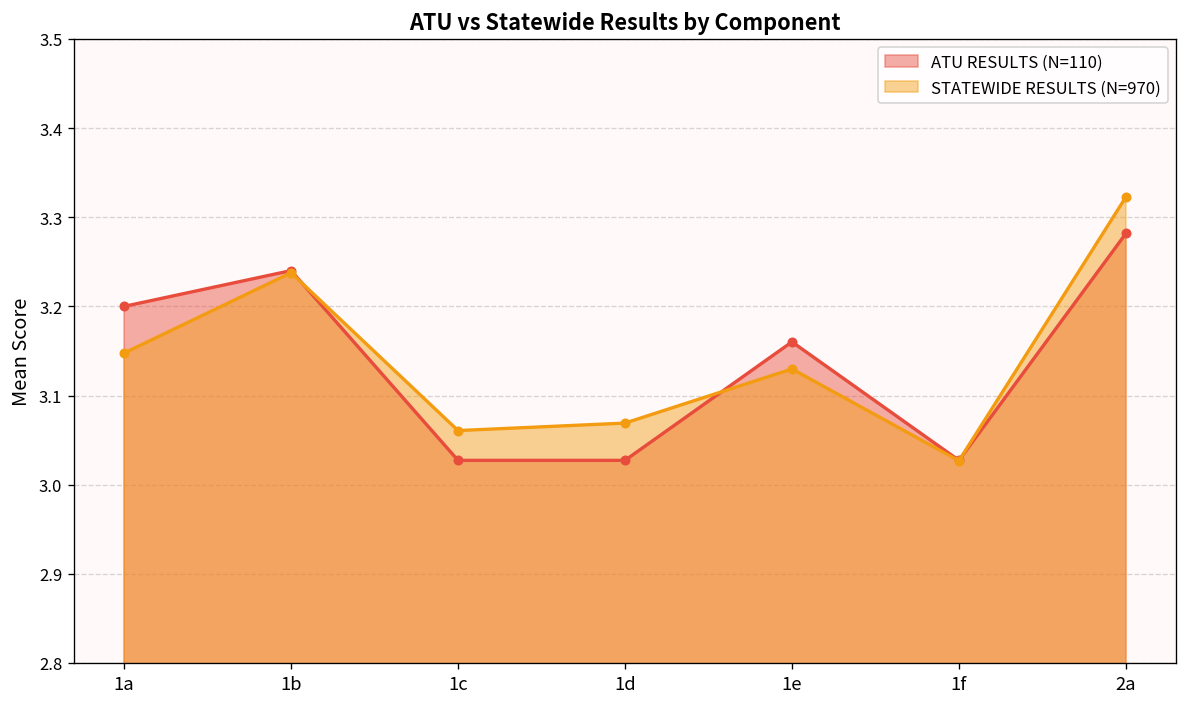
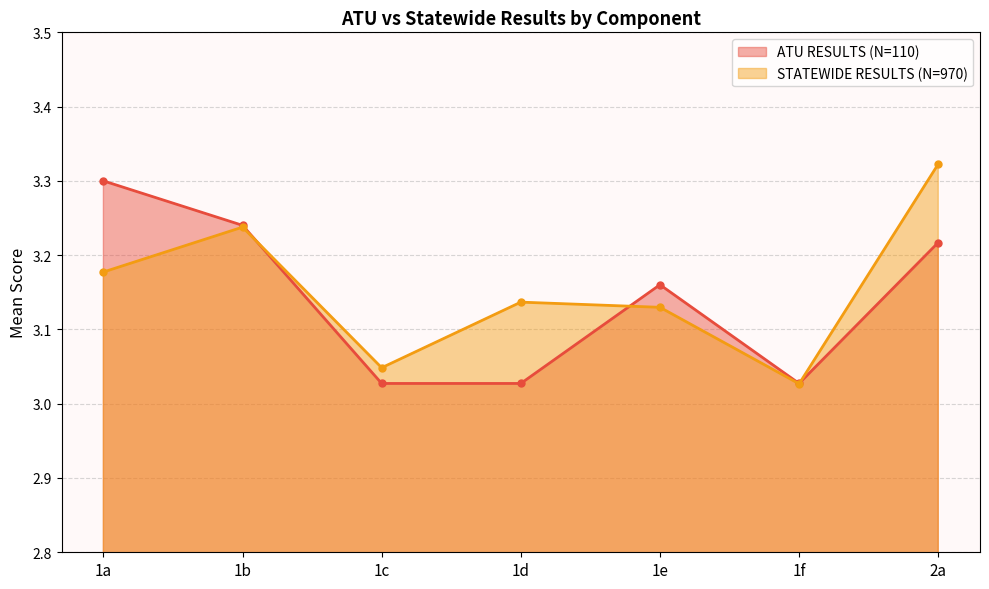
ATU RESULTS (N=110), 1a: 3.2 -> 3.3
STATEWIDE RESULTS (N=970), 1a: 3.15 -> 3.18
STATEWIDE RESULTS (N=970), 1c: 3.06 -> 3.05
STATEWIDE RESULTS (N=970), 1d: 3.07 -> 3.14
ATU RESULTS (N=110), 2a: 3.28 -> 3.22
